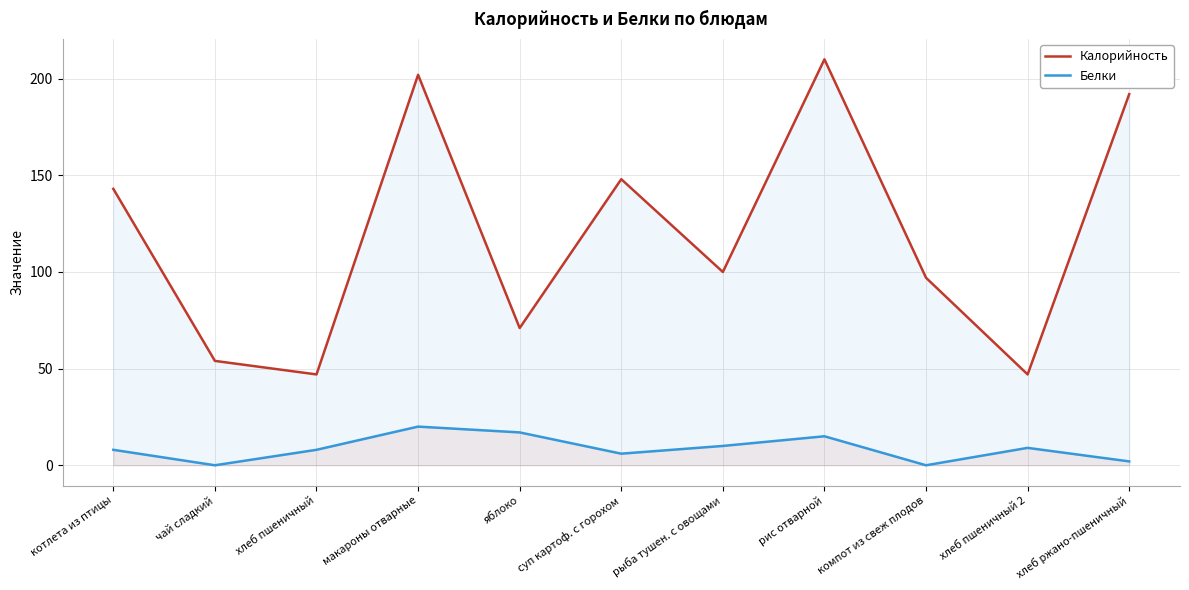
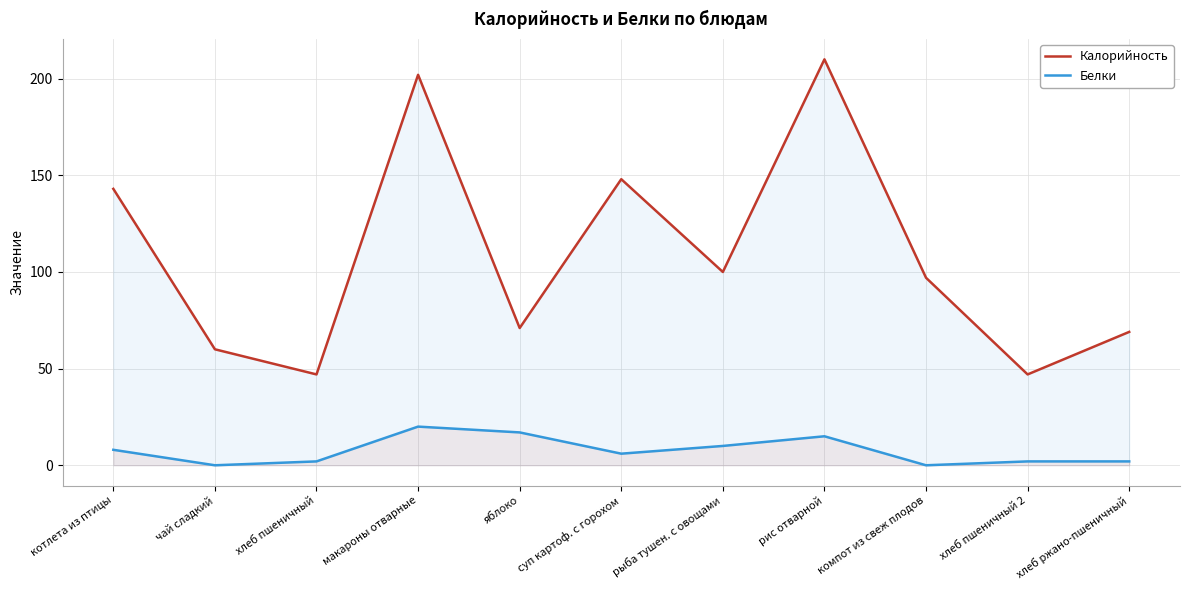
Калорийность, чай сладкий: 54 -> 60
Белки, хлеб пшеничный: 8 -> 2
Белки, хлеб пшеничный 2: 9 -> 2
Калорийность, хлеб ржано-пшеничный: 192 -> 69
